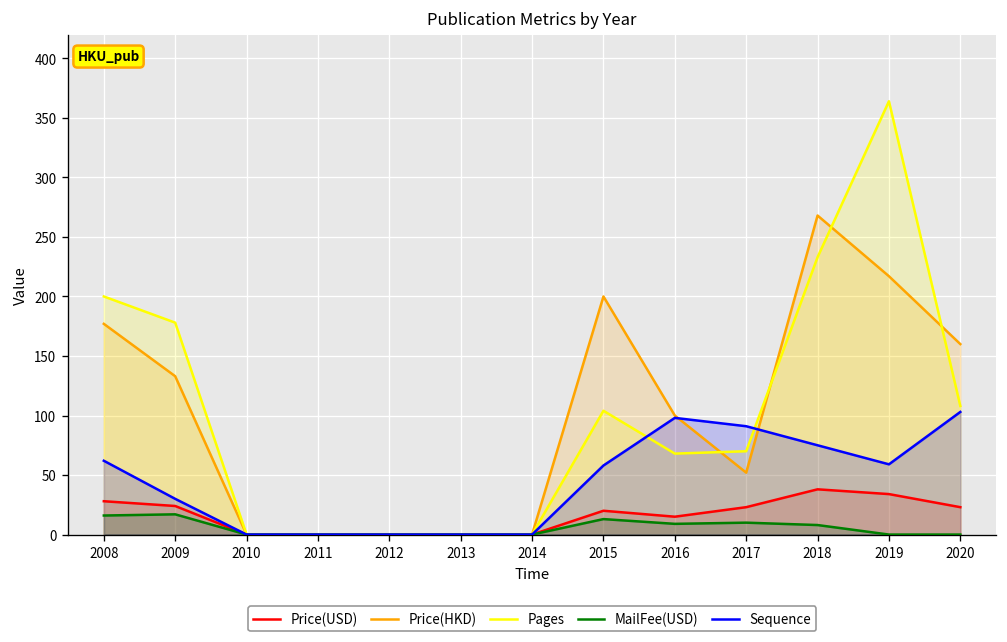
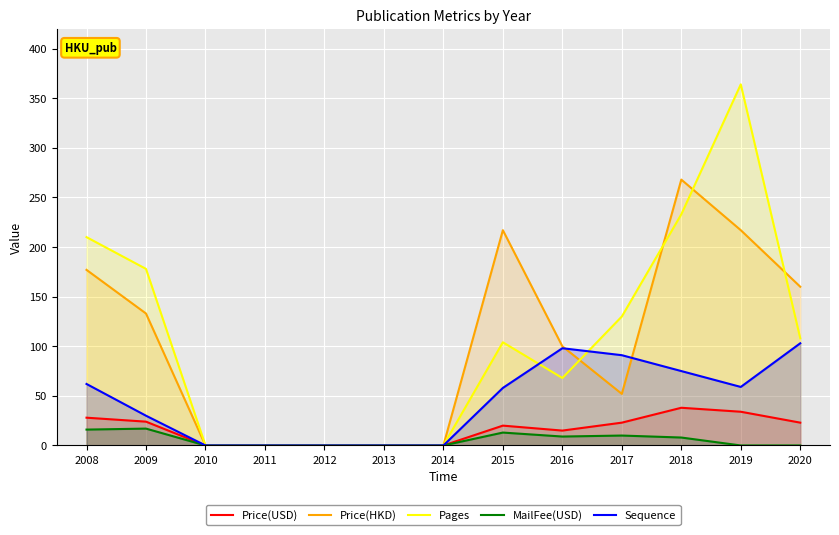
Pages, 2008: 200 -> 210
Price(HKD), 2015: 200 -> 220
Pages, 2017: 70 -> 130
